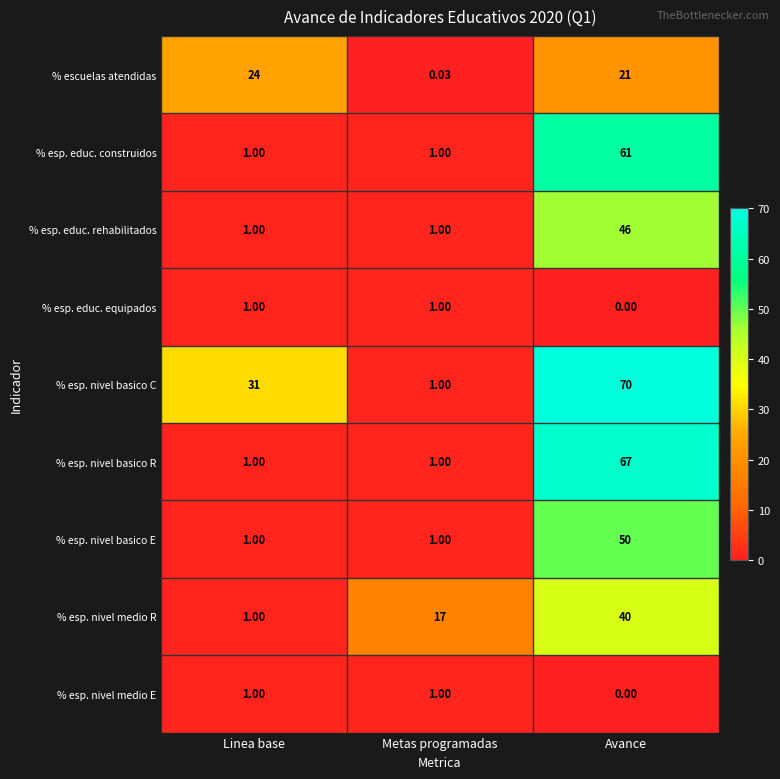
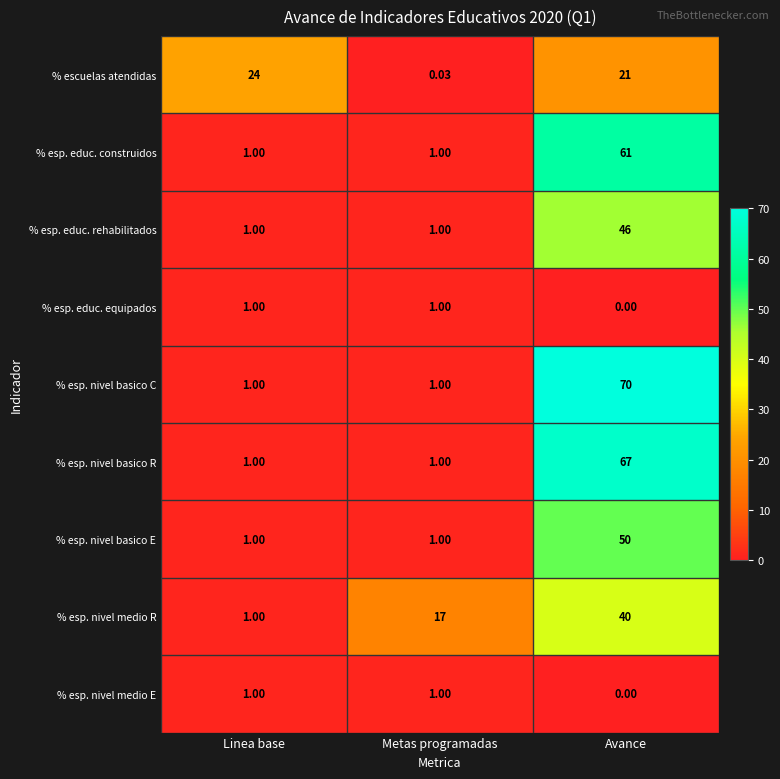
% esp. nivel basico C, Linea base: 31 -> 1.00
